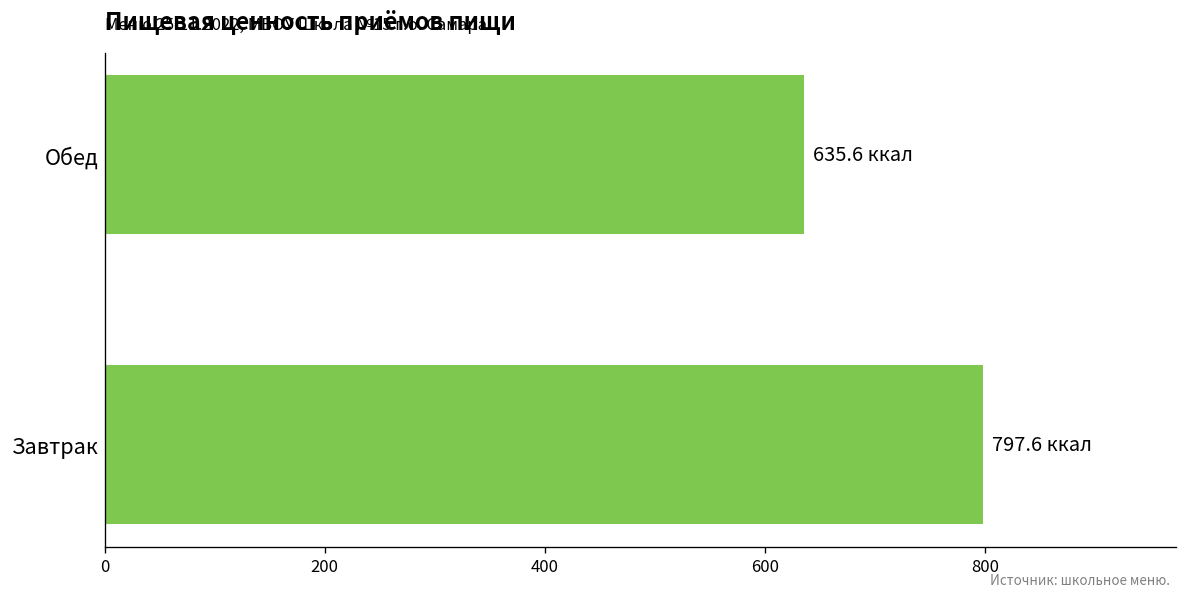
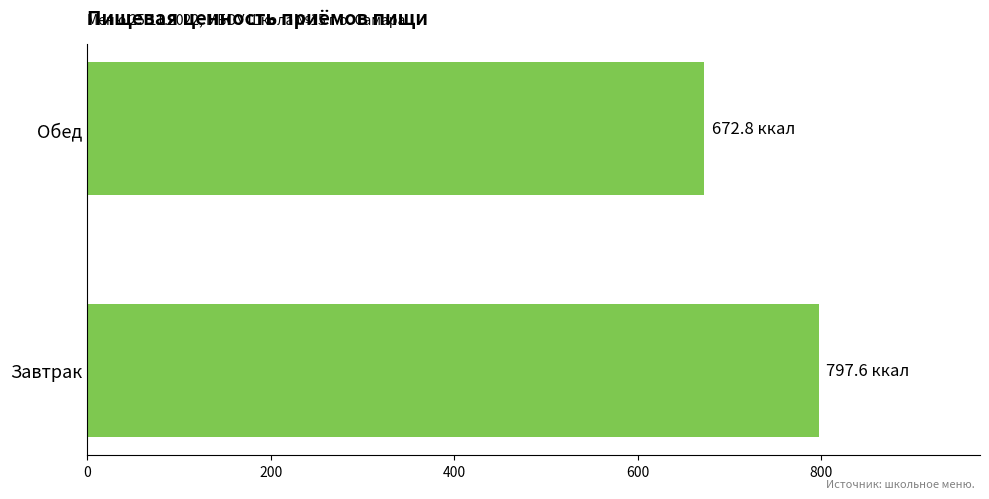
Обед: 635.6 -> 672.8
